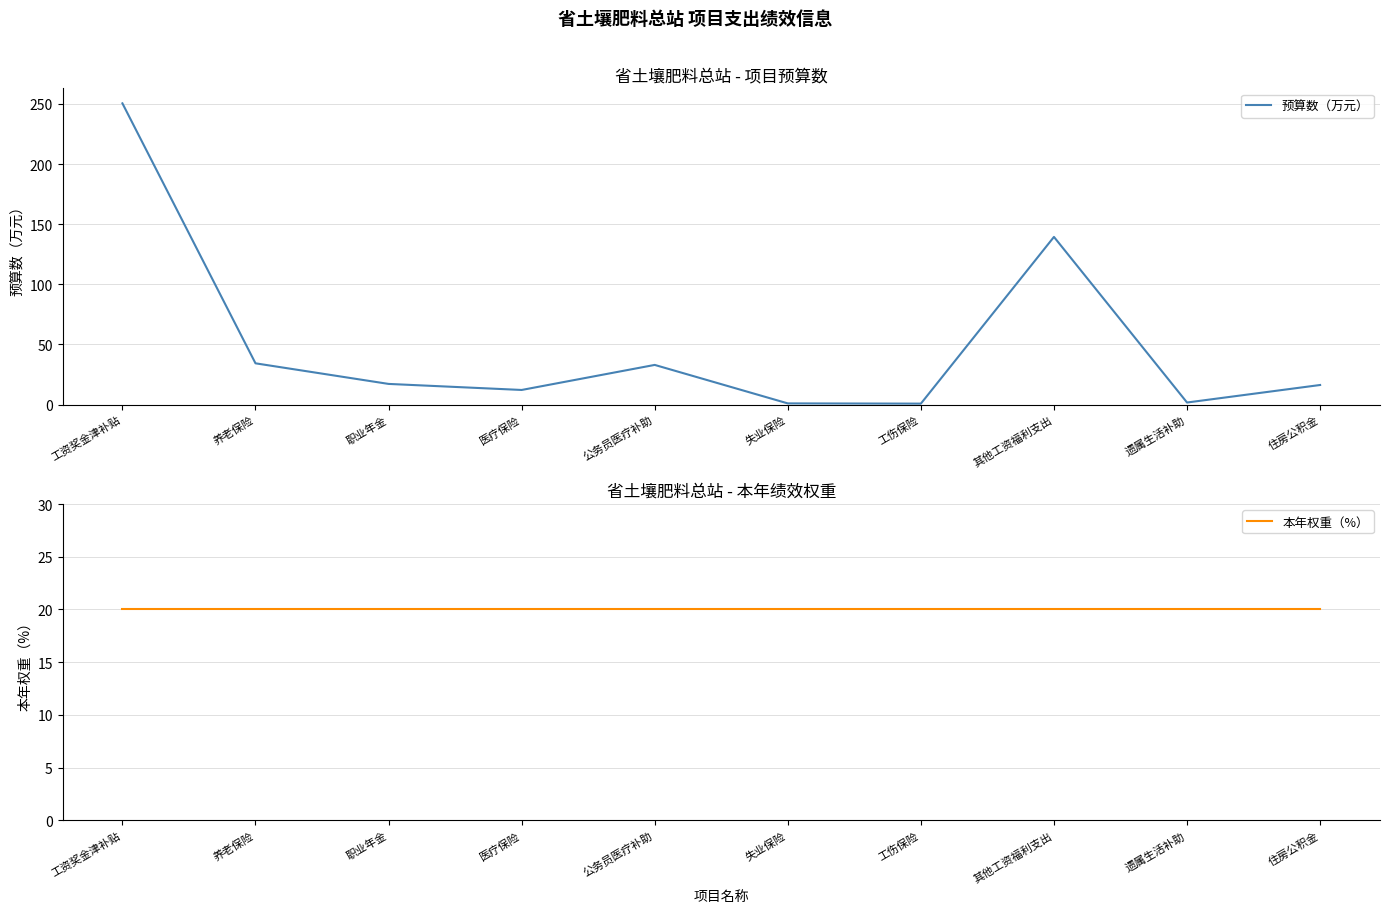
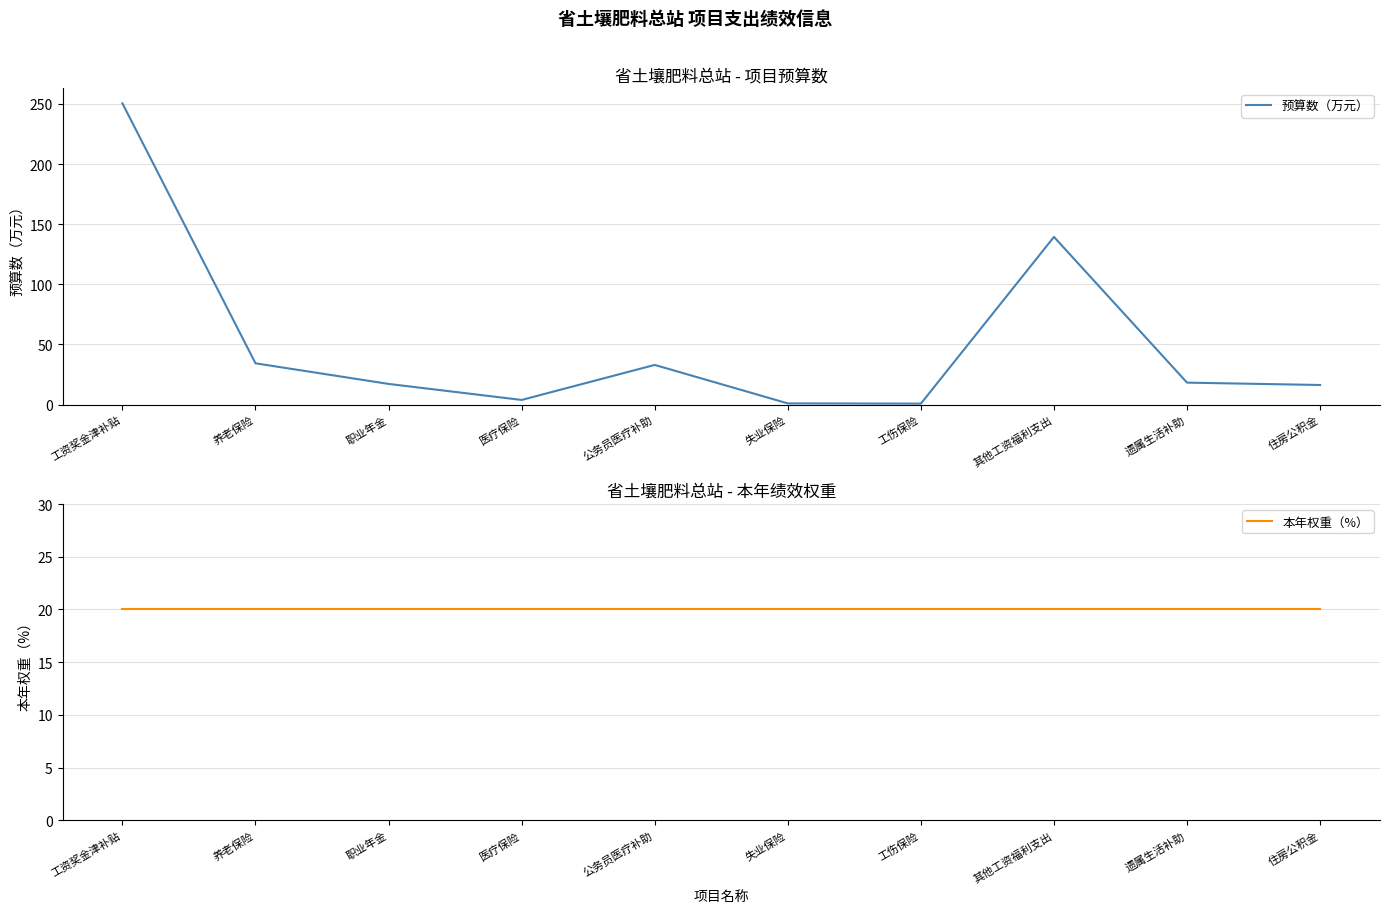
省土壤肥料总站 - 项目预算数, 医疗保险: 12 -> 4
省土壤肥料总站 - 项目预算数, 遗属生活补助: 2 -> 18
